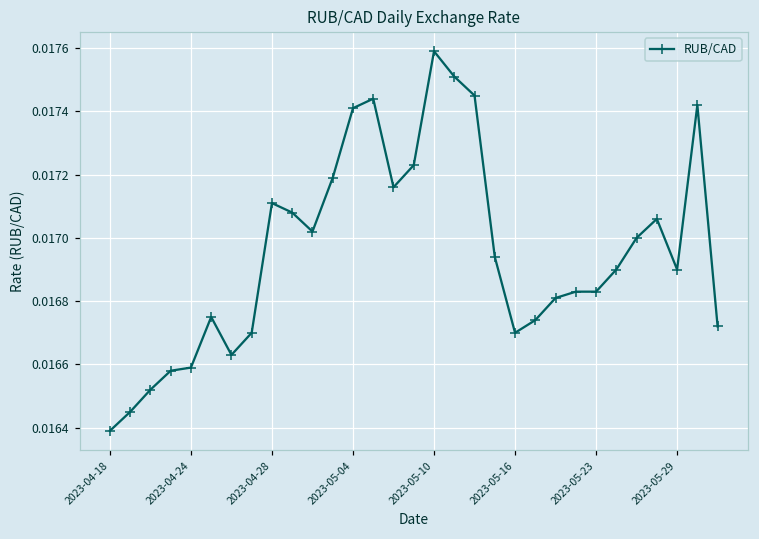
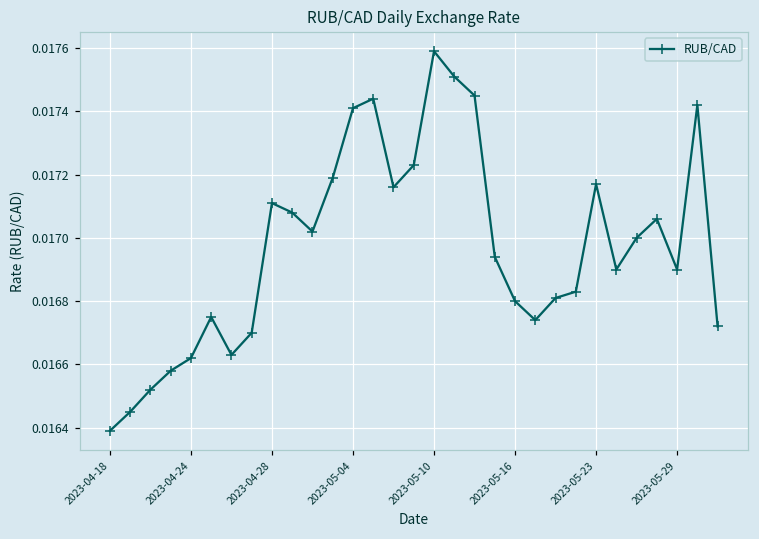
2023-04-24: 0.01659 -> 0.01662
2023-05-16: 0.0167 -> 0.0168
2023-05-23: 0.01683 -> 0.01717
